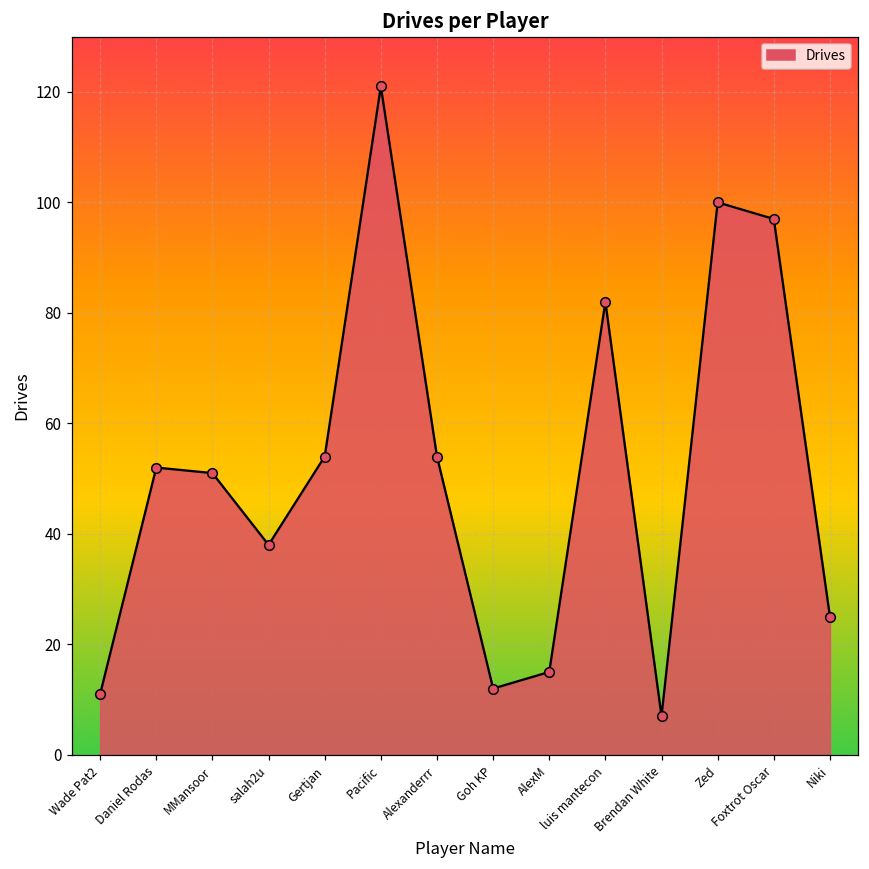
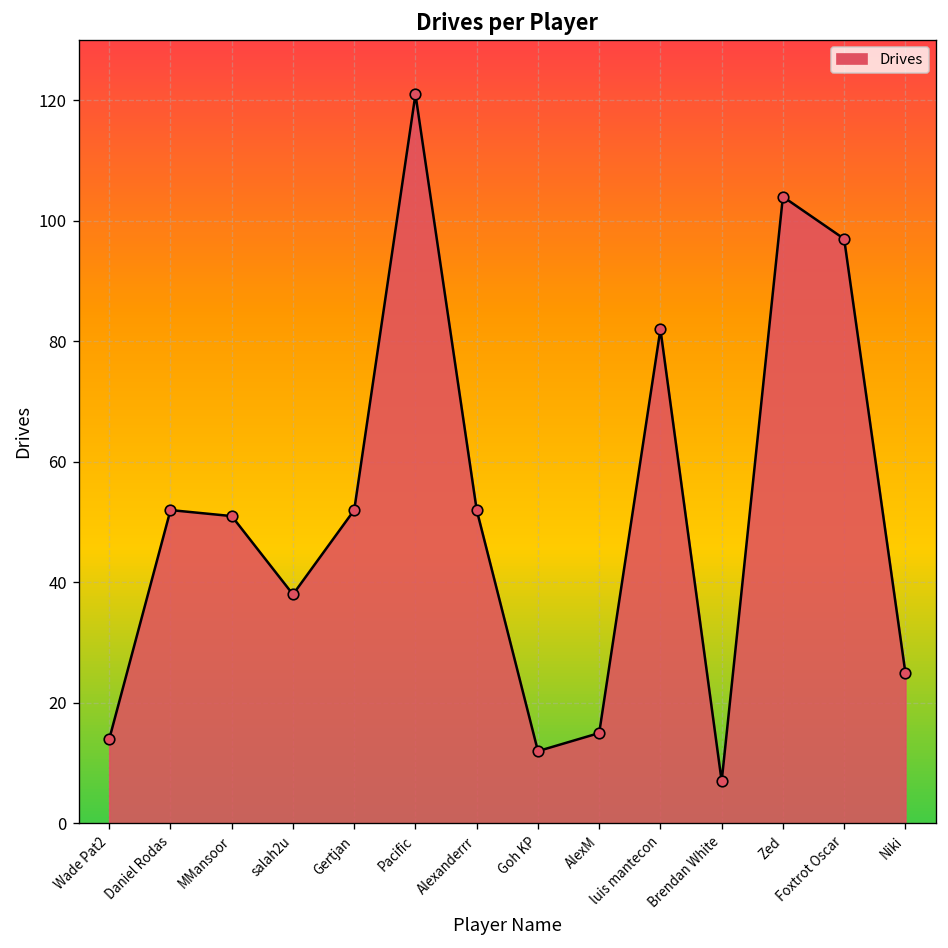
Wade Pat2: 11 -> 14
Gertjan: 54 -> 52
Alexanderrr: 54 -> 52
Zed: 100 -> 104
